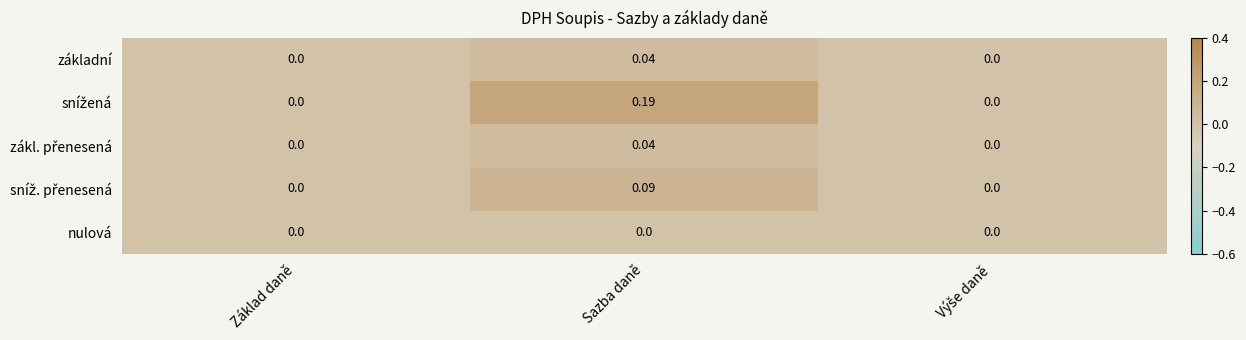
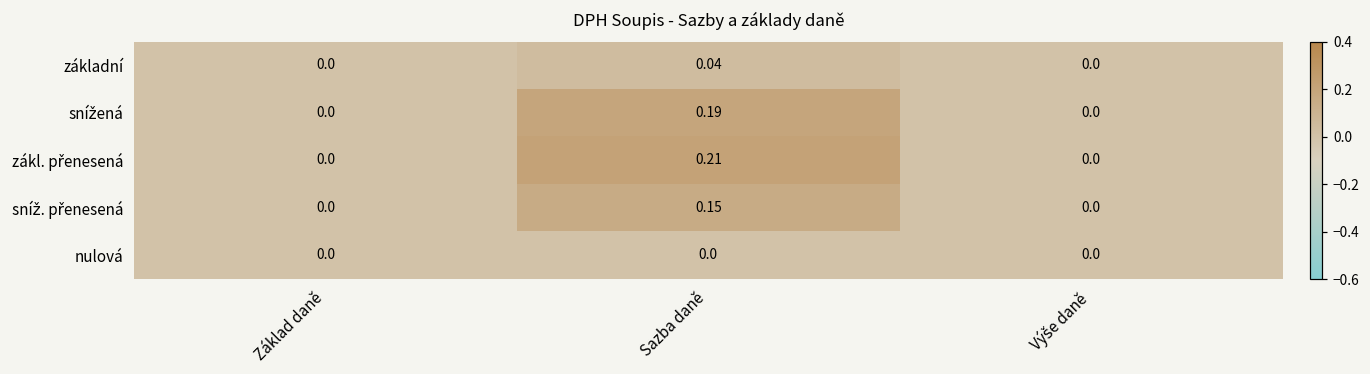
zákl. přenesená, Sazba daně: 0.04 -> 0.21
sníž. přenesená, Sazba daně: 0.09 -> 0.15
